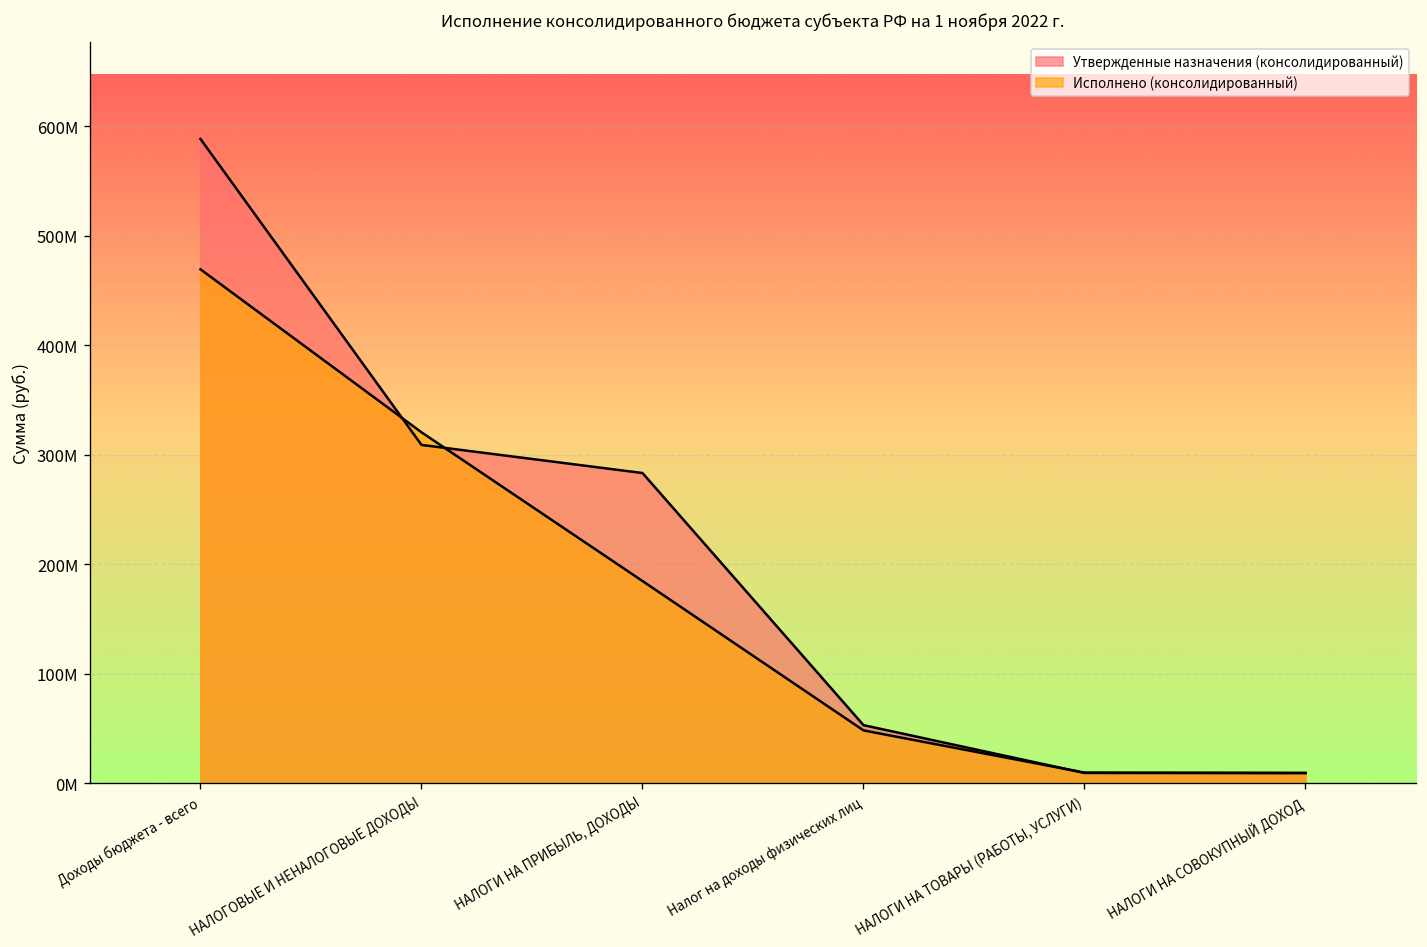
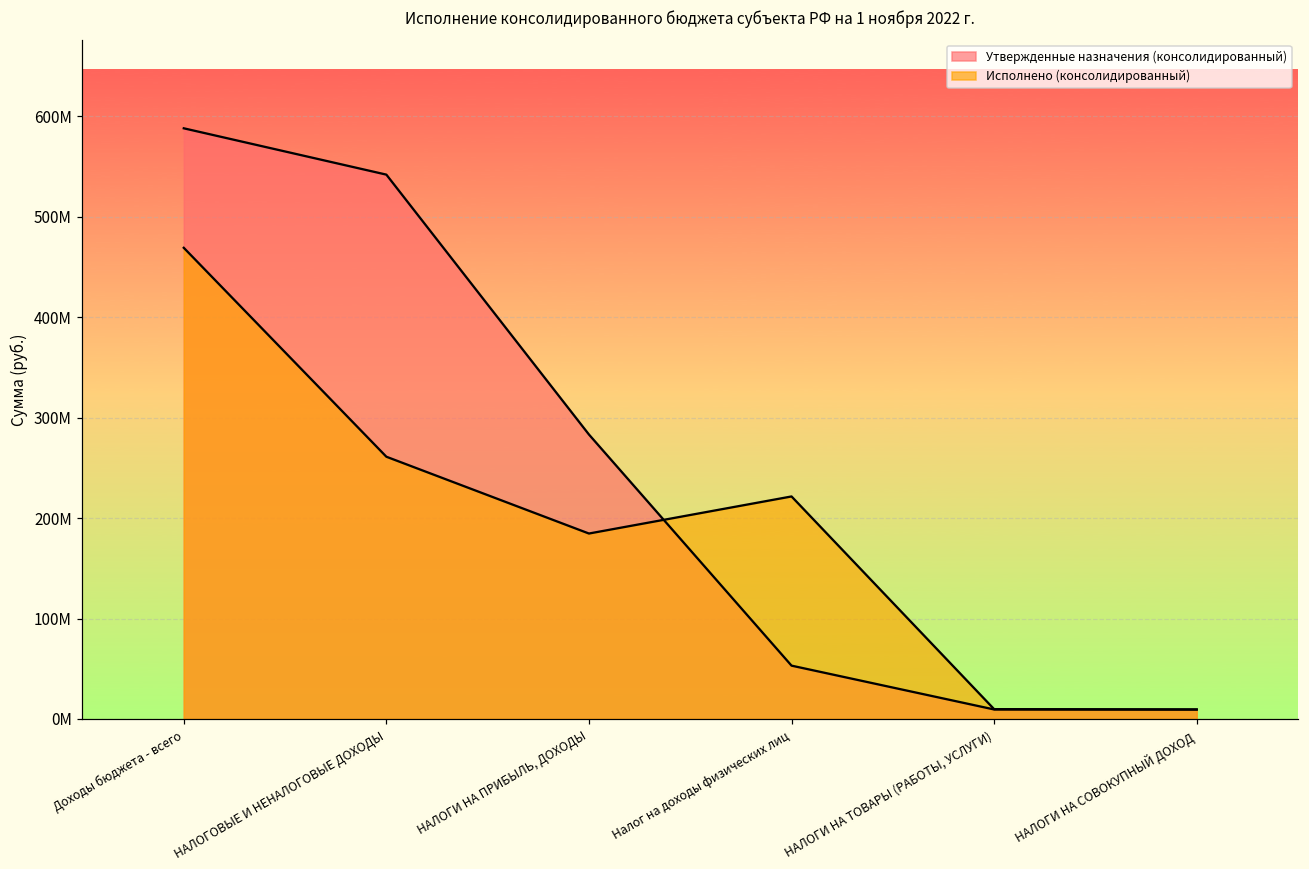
Утвержденные назначения (консолидированный), НАЛОГОВЫЕ И НЕНАЛОГОВЫЕ ДОХОДЫ: 310000000 -> 540000000
Исполнено (консолидированный), НАЛОГОВЫЕ И НЕНАЛОГОВЫЕ ДОХОДЫ: 320000000 -> 260000000
Исполнено (консолидированный), Налог на доходы физических лиц: 50000000 -> 220000000
